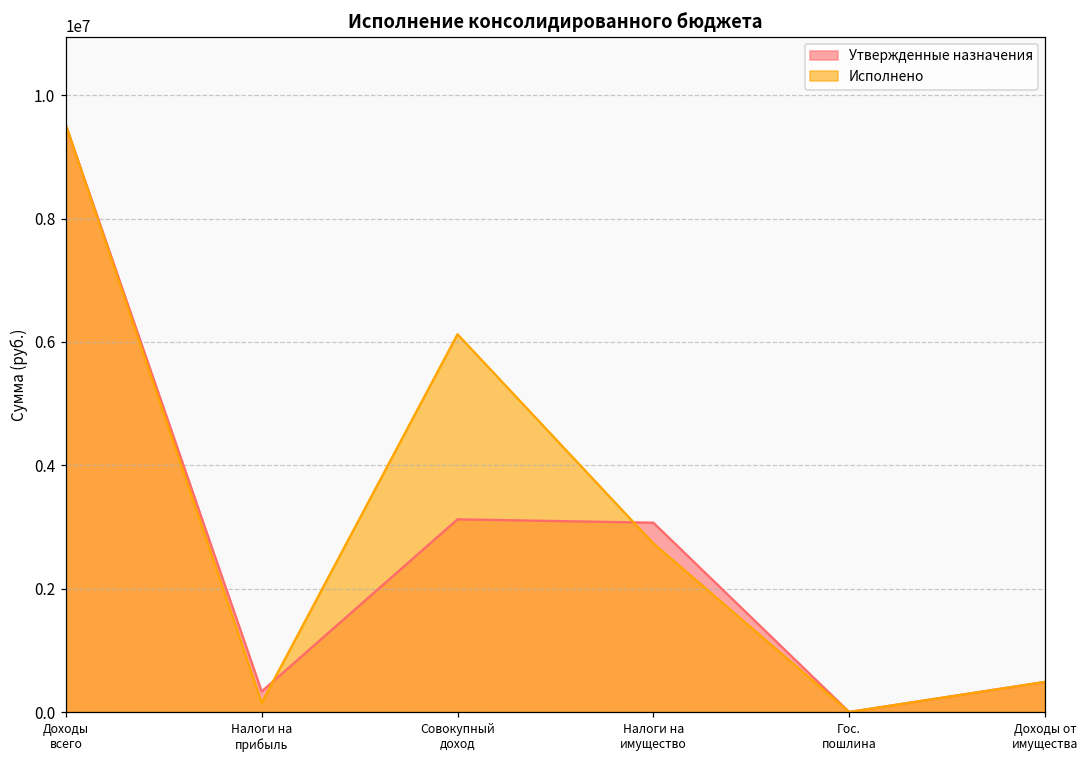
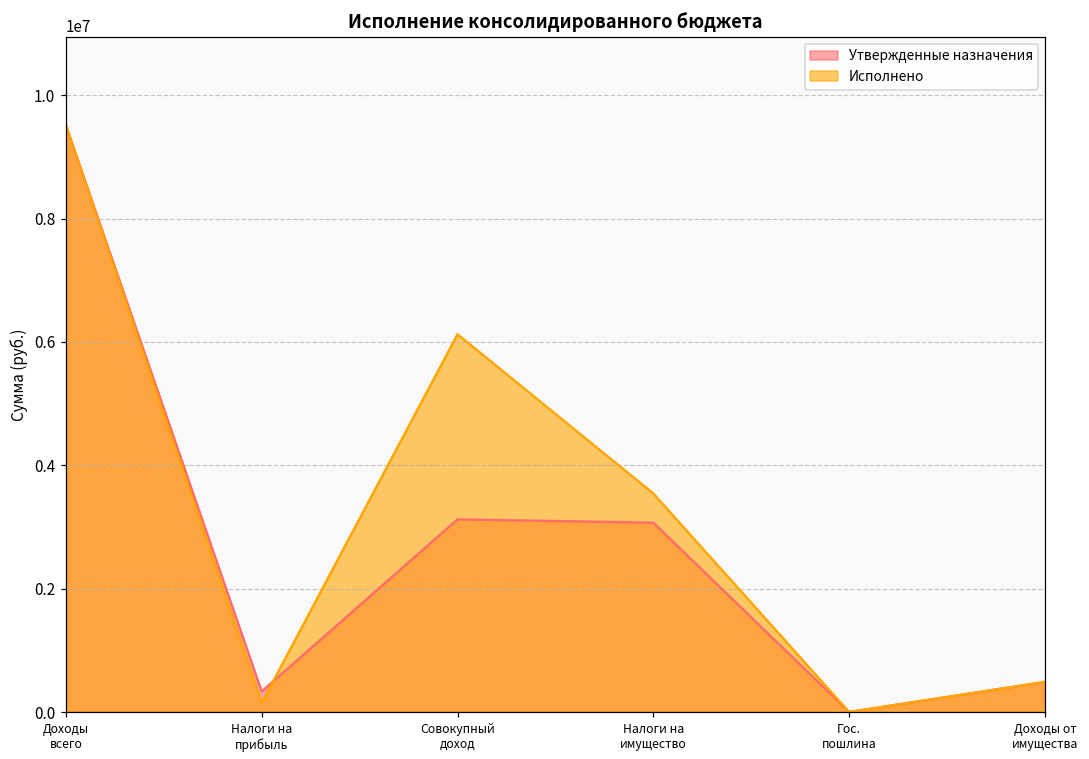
Исполнено, Налоги на имущество: 2700000 -> 3500000
